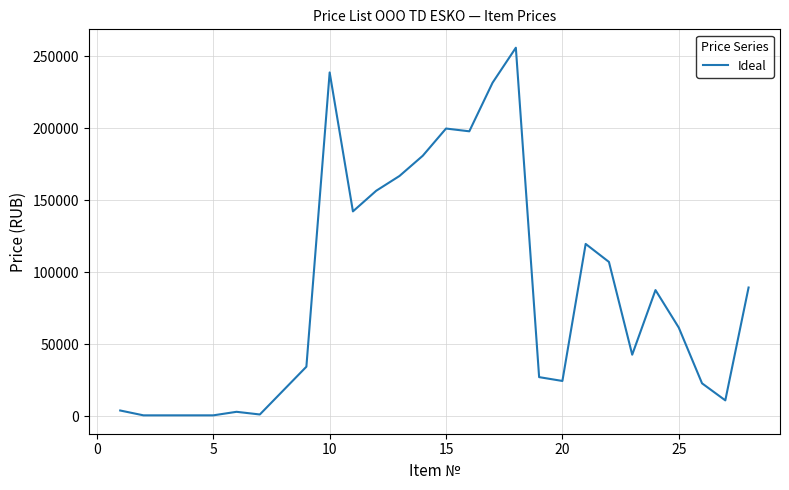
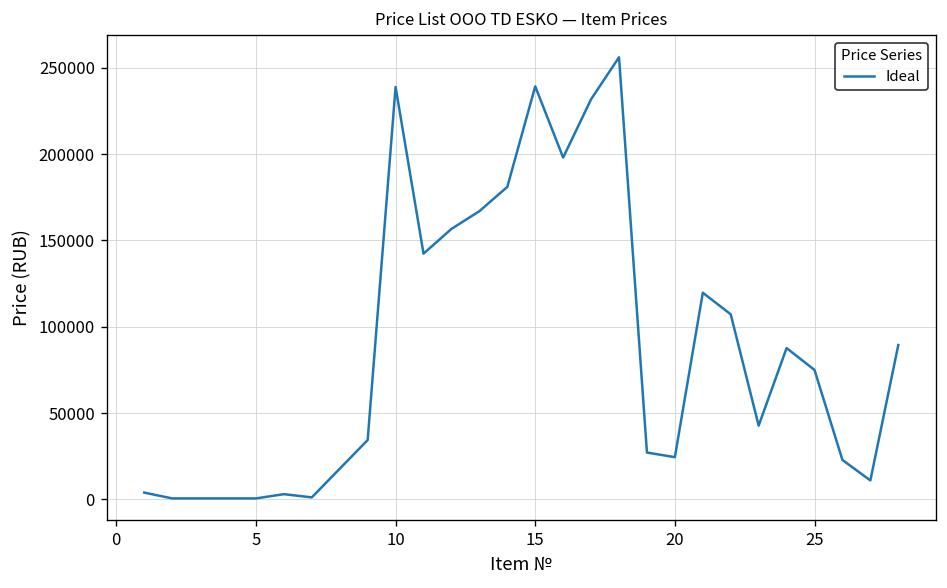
15: 200000 -> 239000
25: 62000 -> 75000
